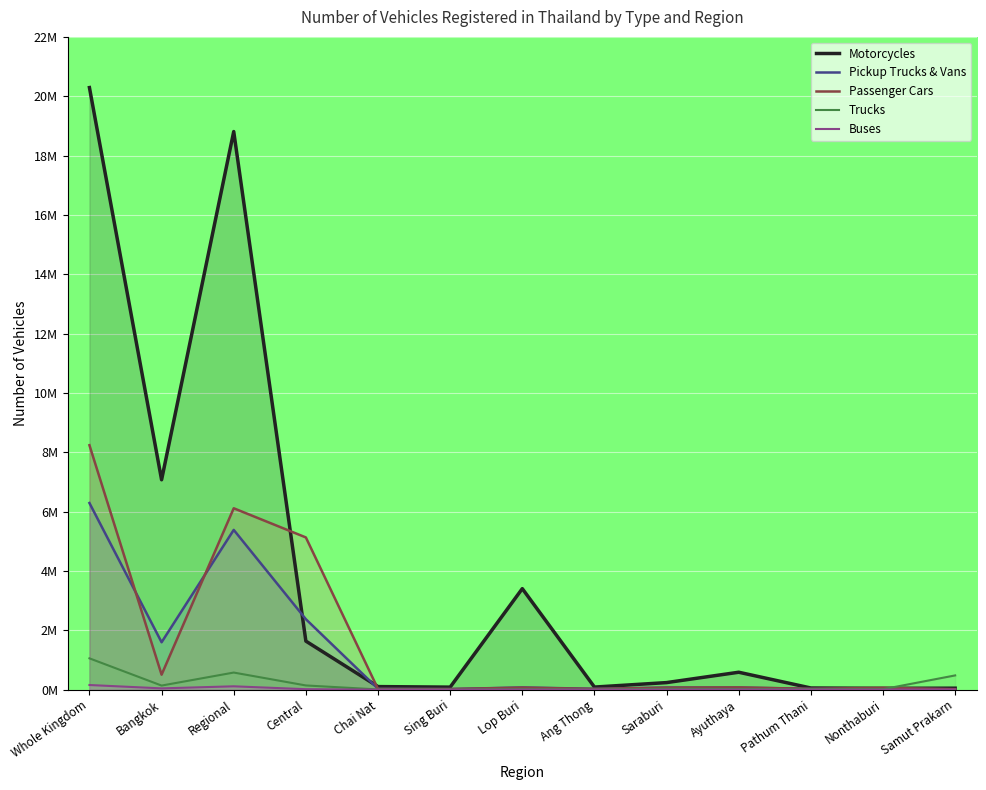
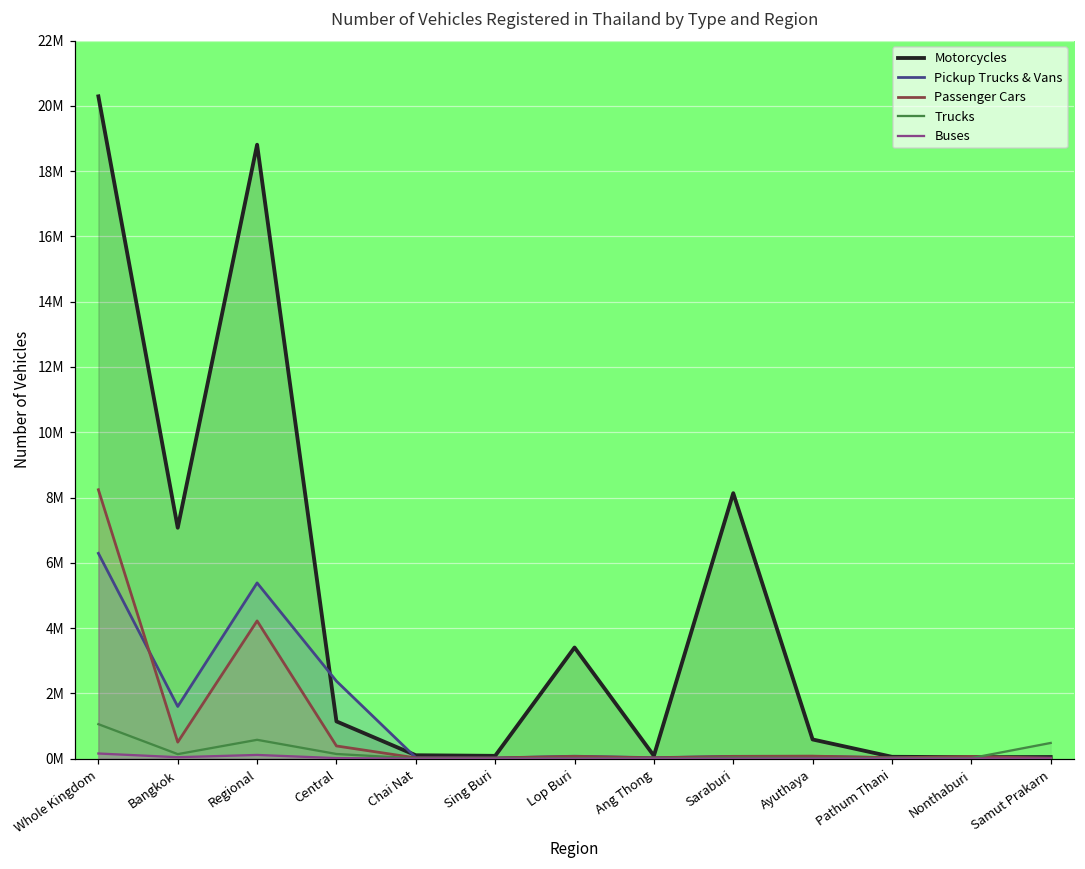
Passenger Cars, Regional: 6100000 -> 4200000
Motorcycles, Central: 1600000 -> 1100000
Passenger Cars, Central: 5100000 -> 400000
Motorcycles, Saraburi: 200000 -> 8100000
